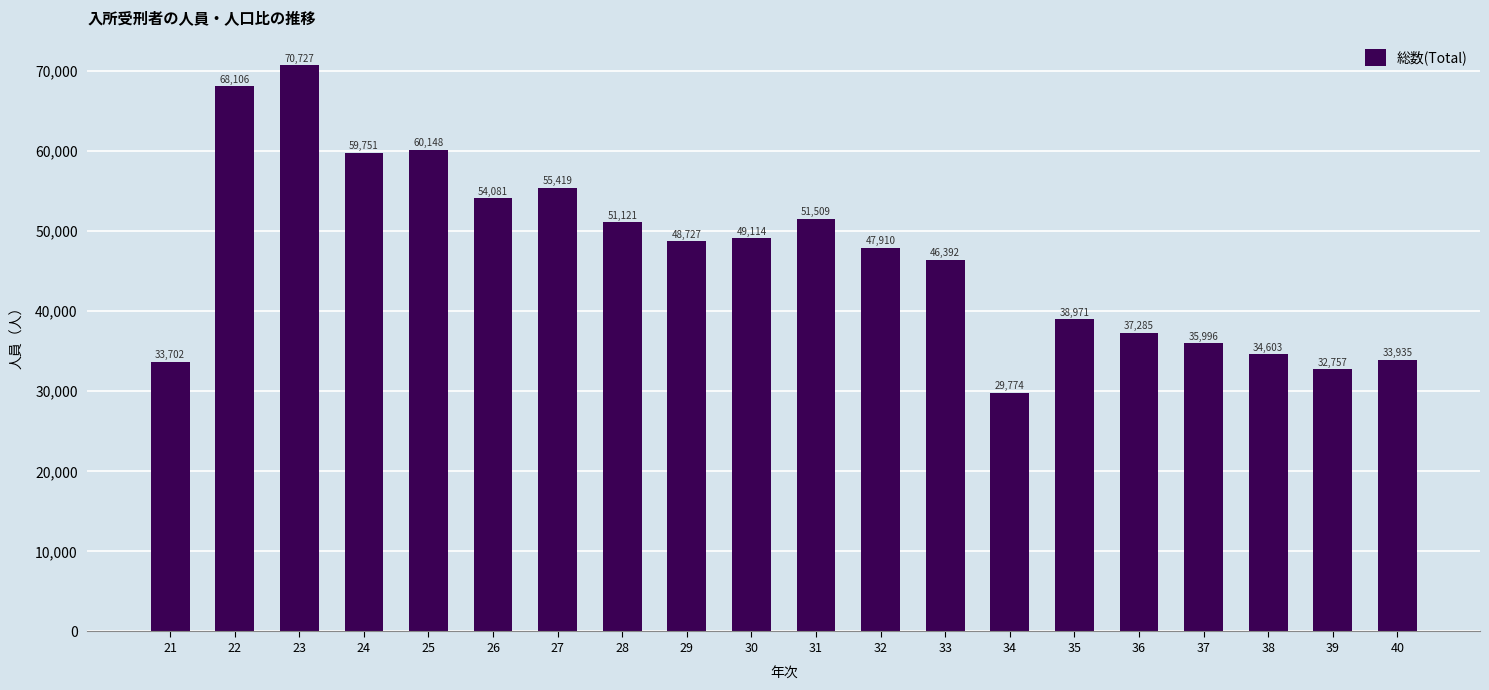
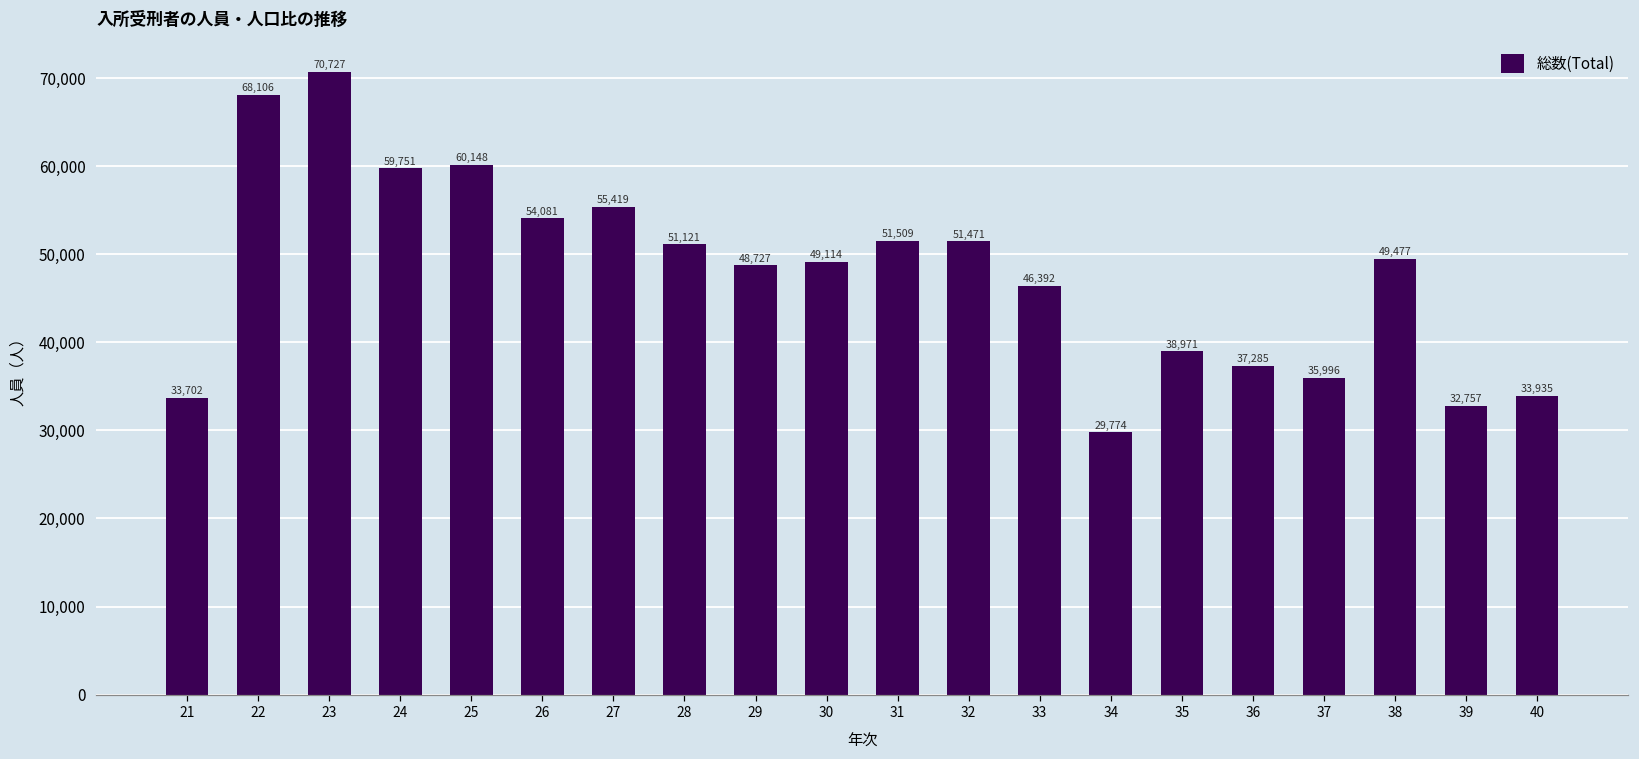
32: 47,910 -> 51,471
38: 34,603 -> 49,477
